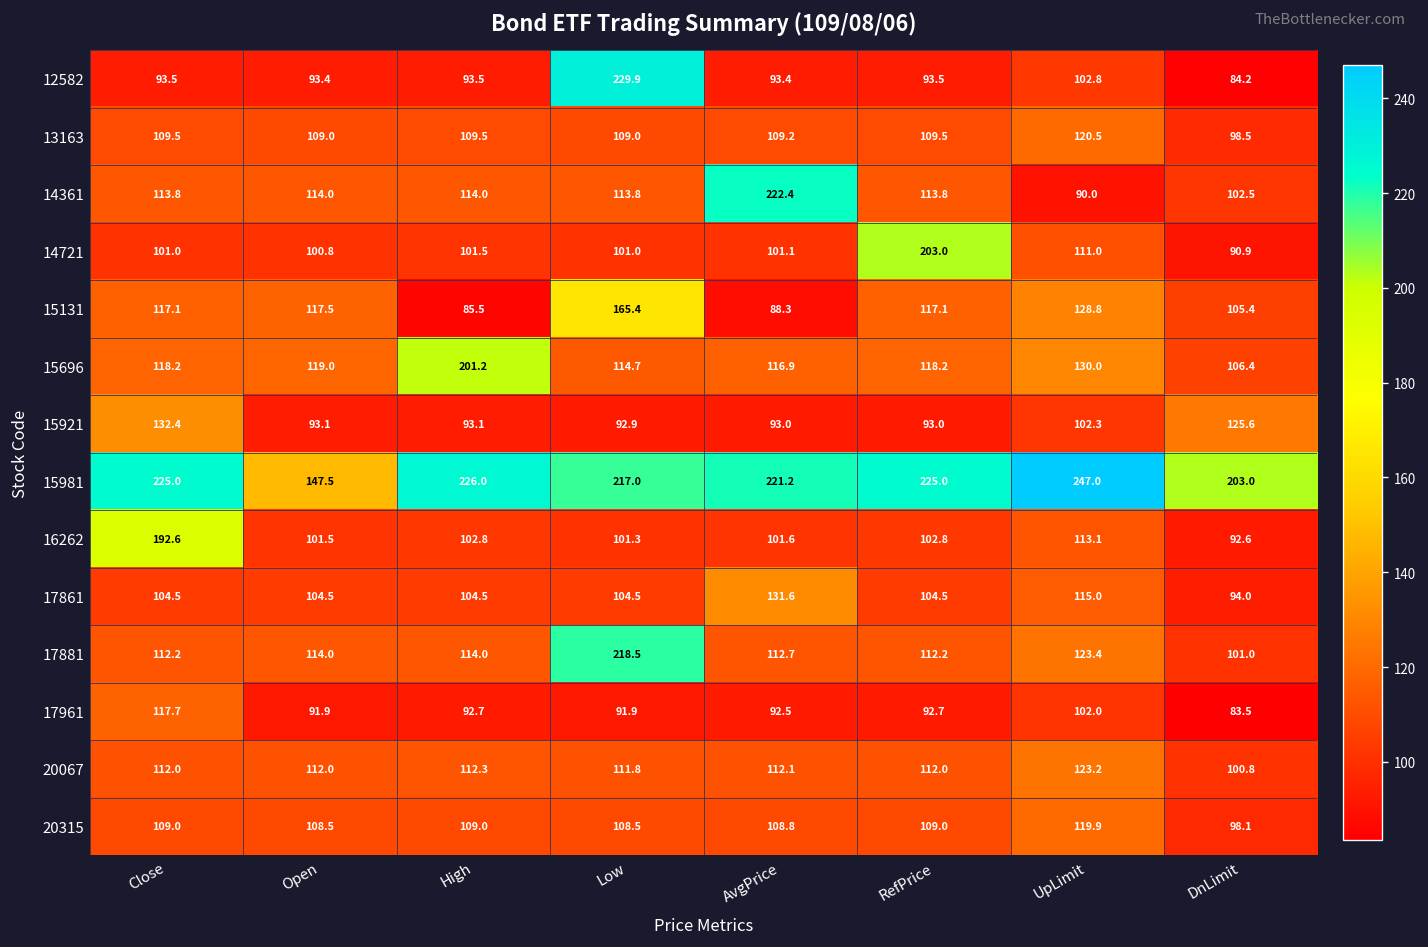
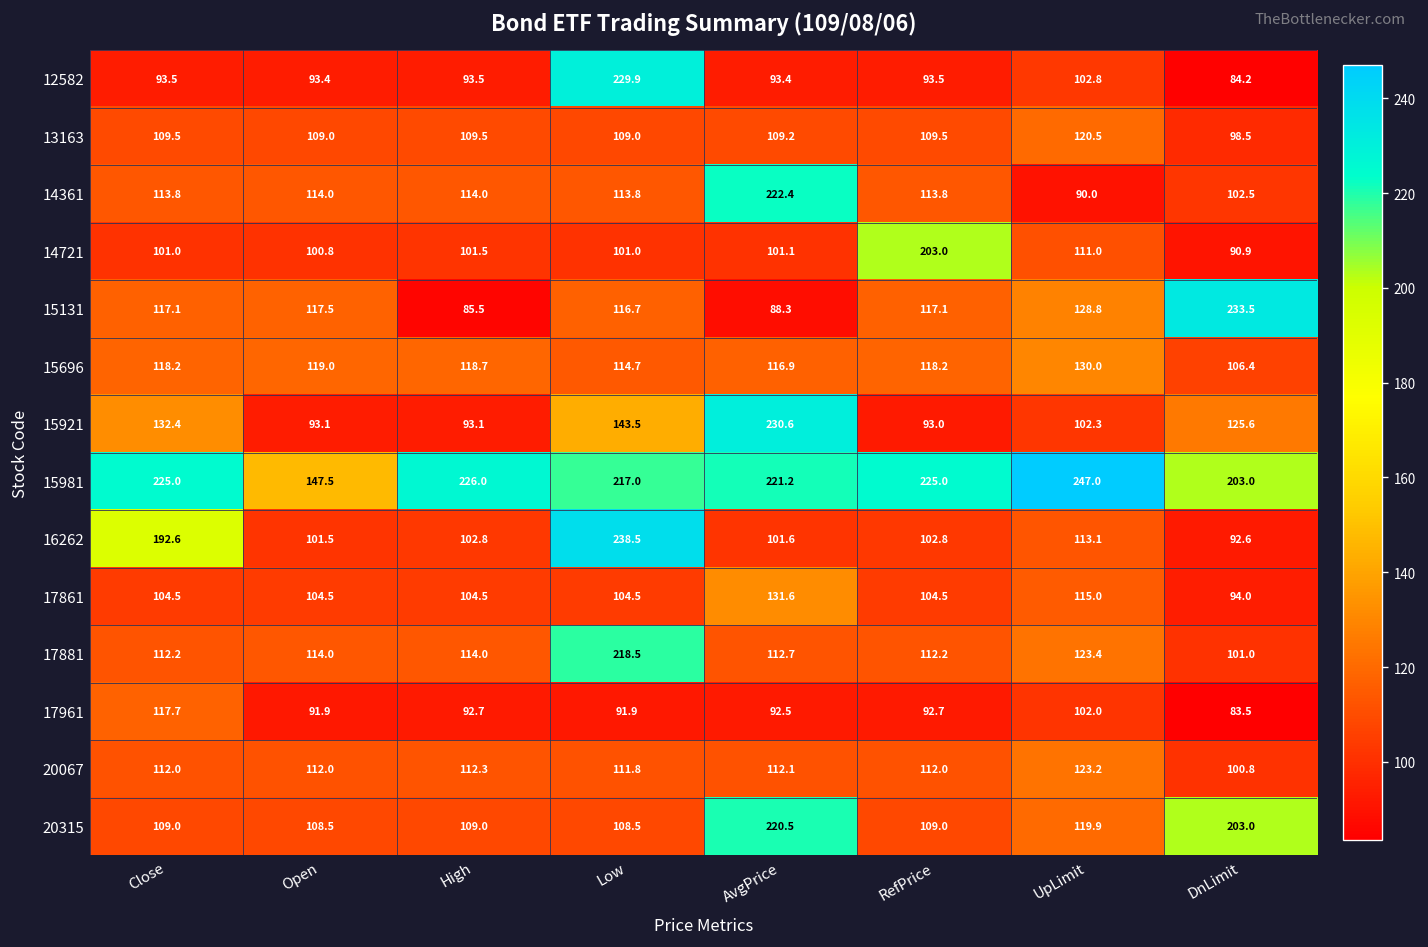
15131, Low: 165.4 -> 116.7
15131, DnLimit: 105.4 -> 233.5
15696, High: 201.2 -> 118.7
15921, Low: 92.9 -> 143.5
15921, AvgPrice: 93.0 -> 230.6
16262, Low: 101.3 -> 238.5
20315, AvgPrice: 108.8 -> 220.5
20315, DnLimit: 98.1 -> 203.0
